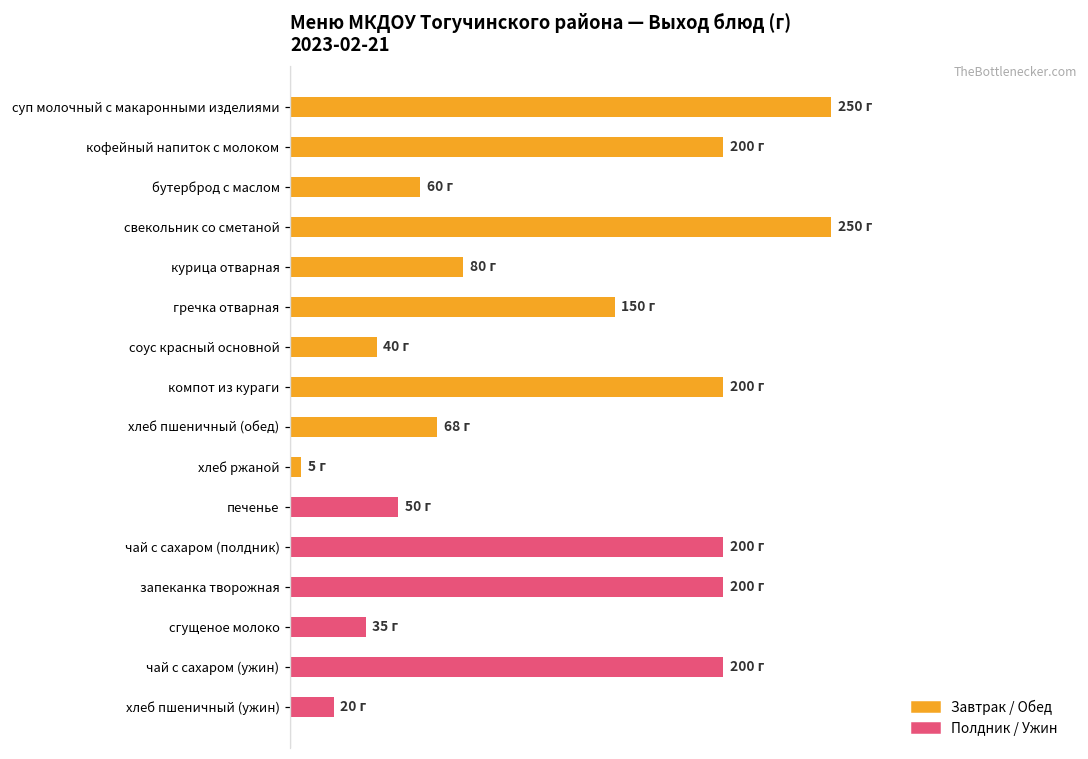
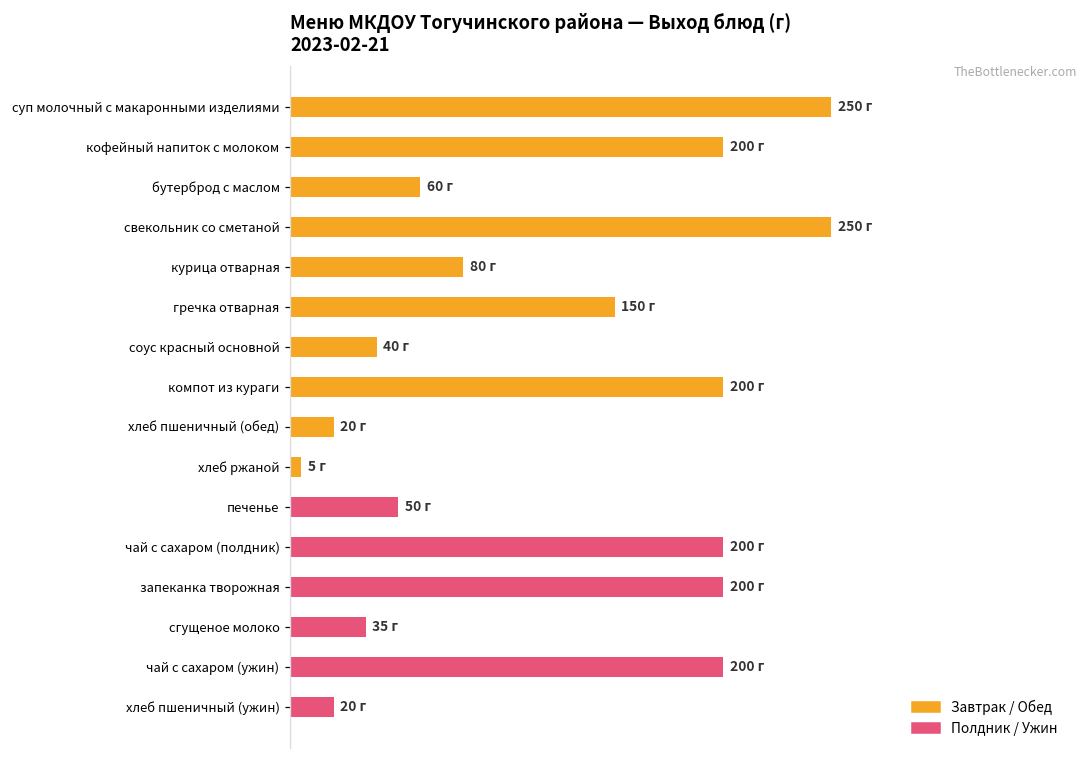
хлеб пшеничный (обед): 68 -> 20
